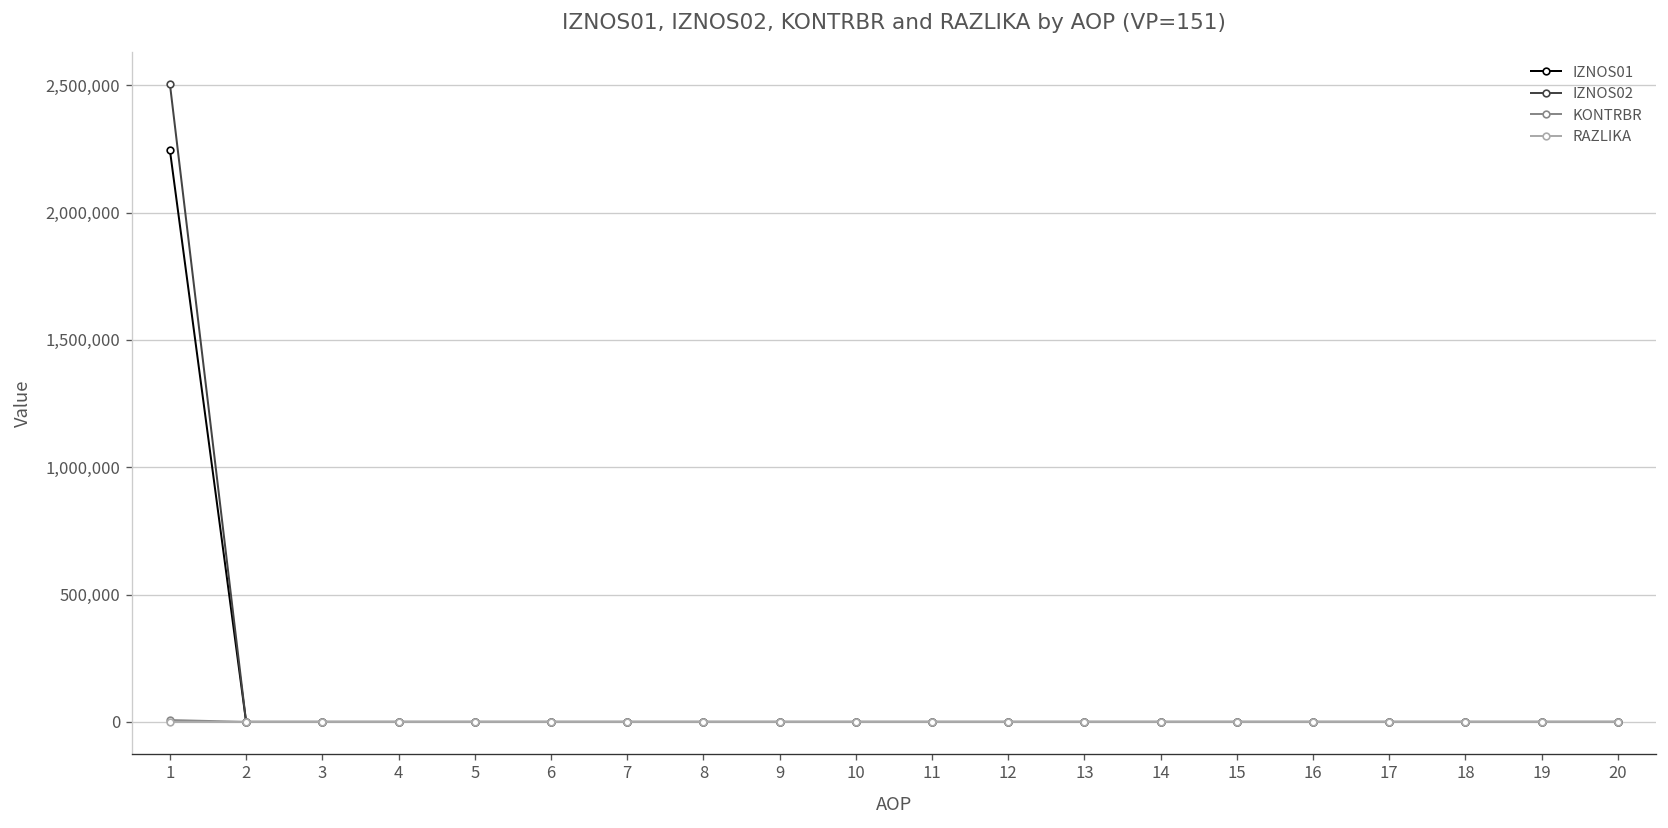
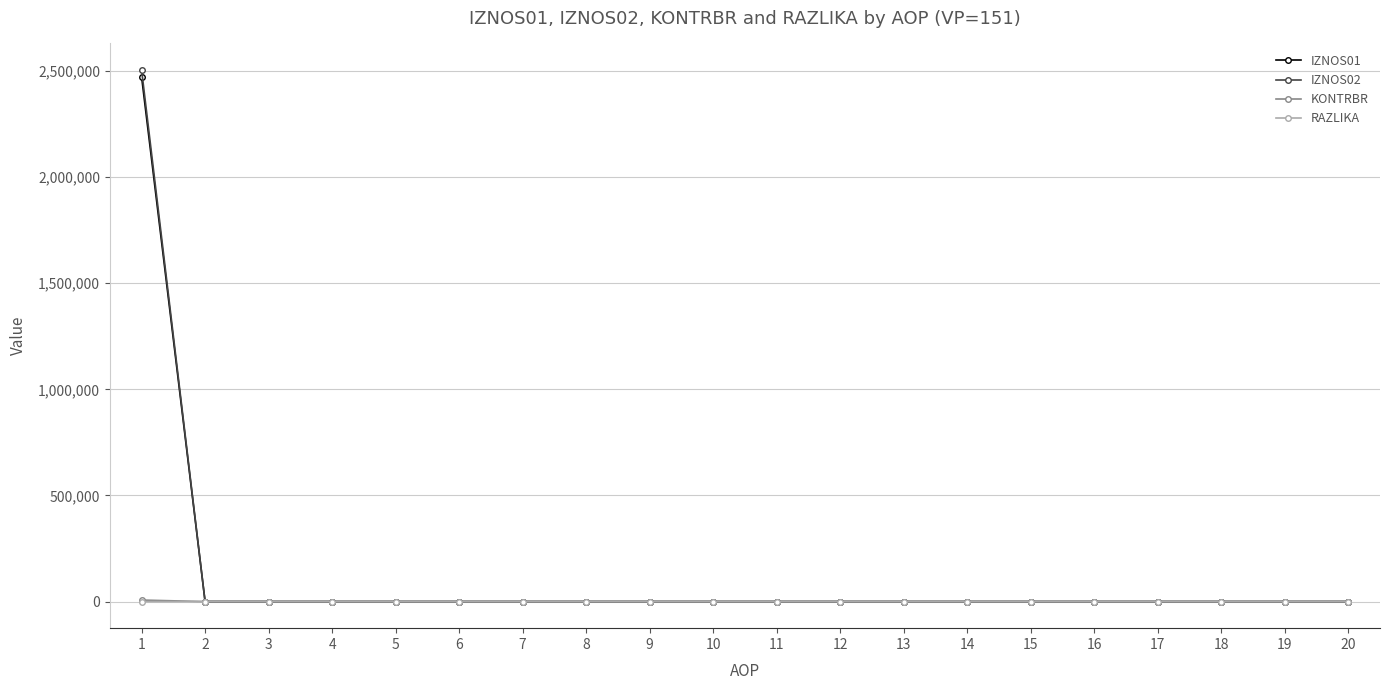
IZNOS01, 1: 2,240,000 -> 2,470,000
